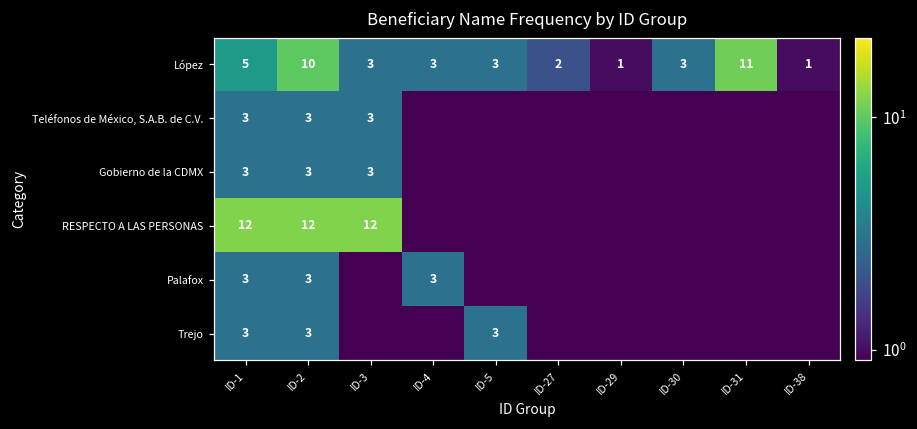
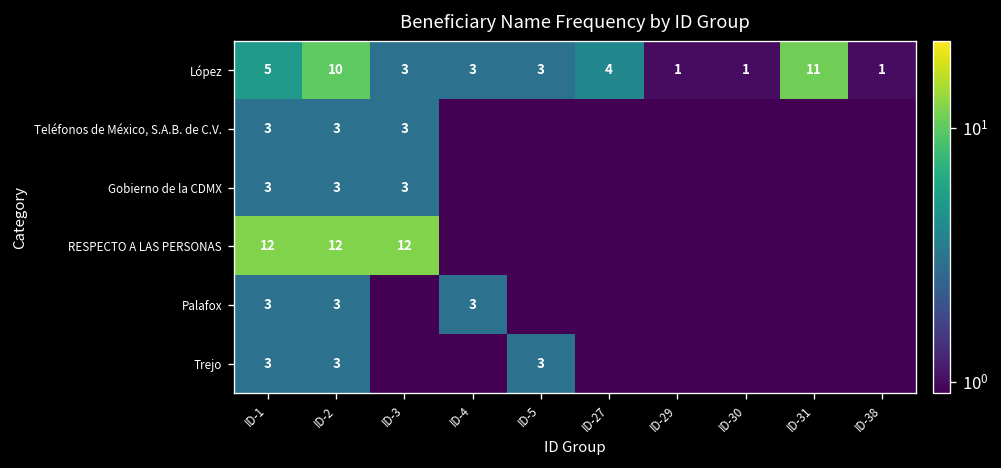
López, ID-27: 2 -> 4
López, ID-30: 3 -> 1
